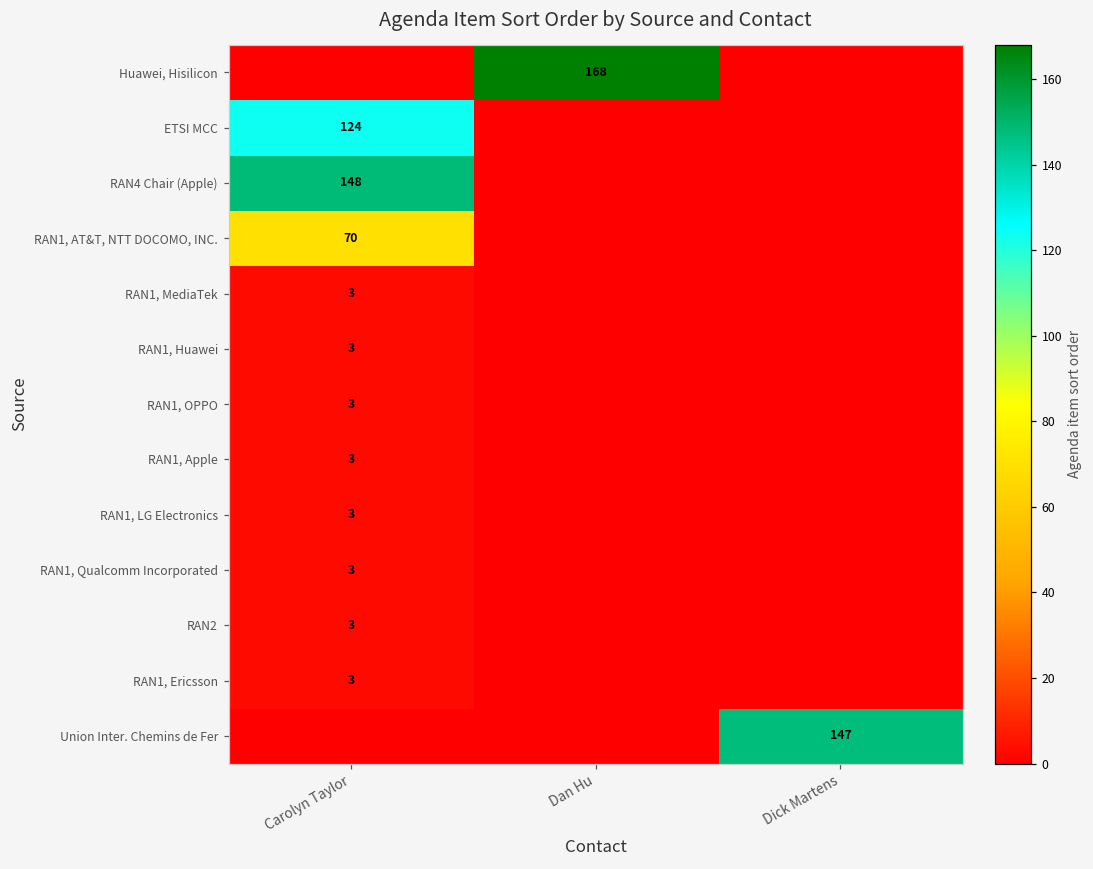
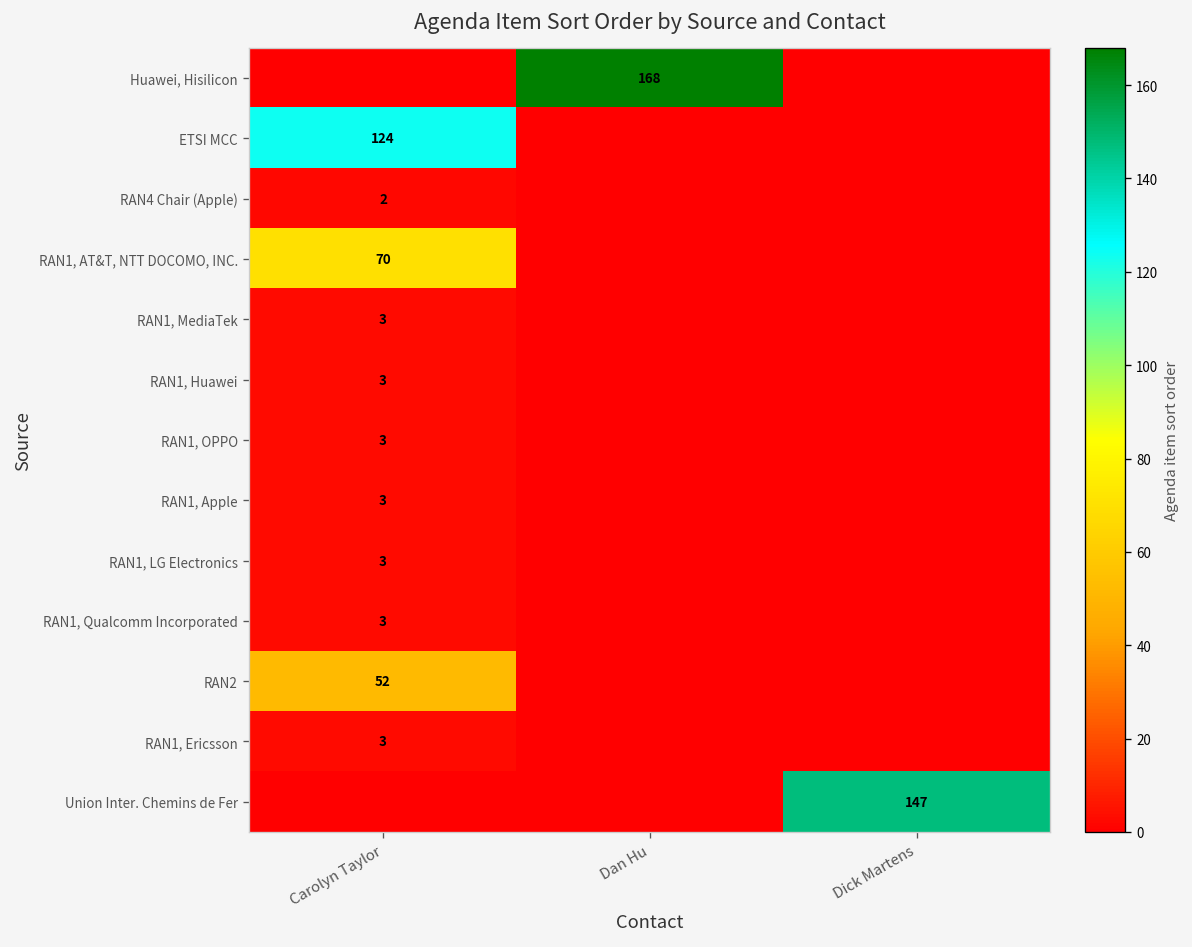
RAN4 Chair (Apple), Carolyn Taylor: 148 -> 2
RAN2, Carolyn Taylor: 3 -> 52
